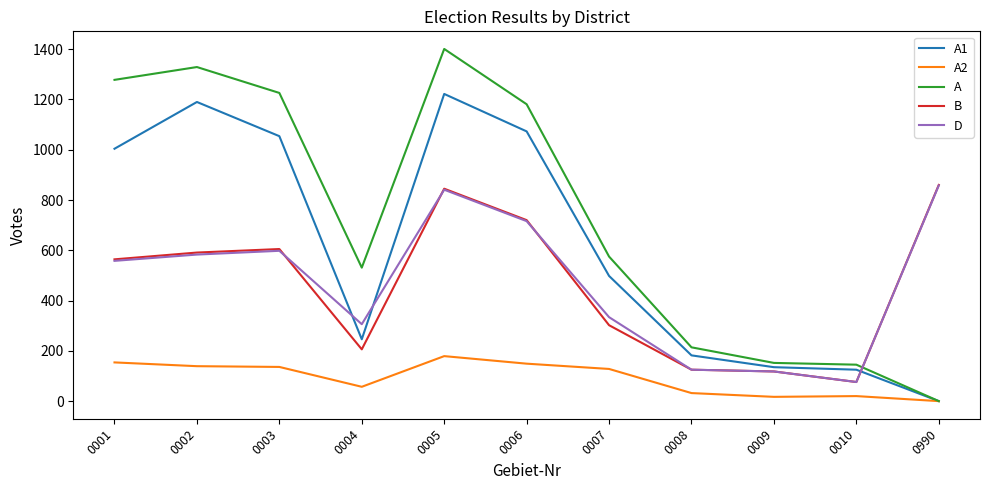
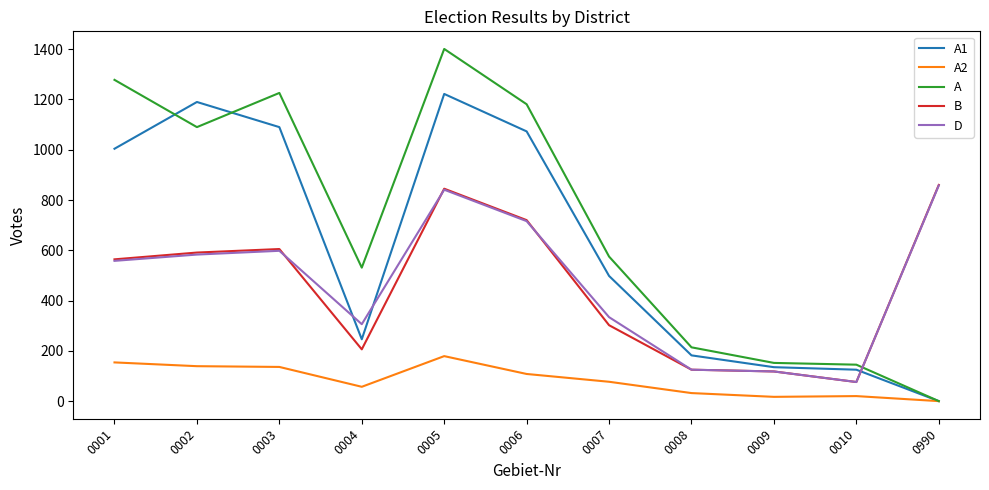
A, 0002: 1330 -> 1090
A1, 0003: 1050 -> 1090
A2, 0006: 150 -> 110
A2, 0007: 130 -> 80
